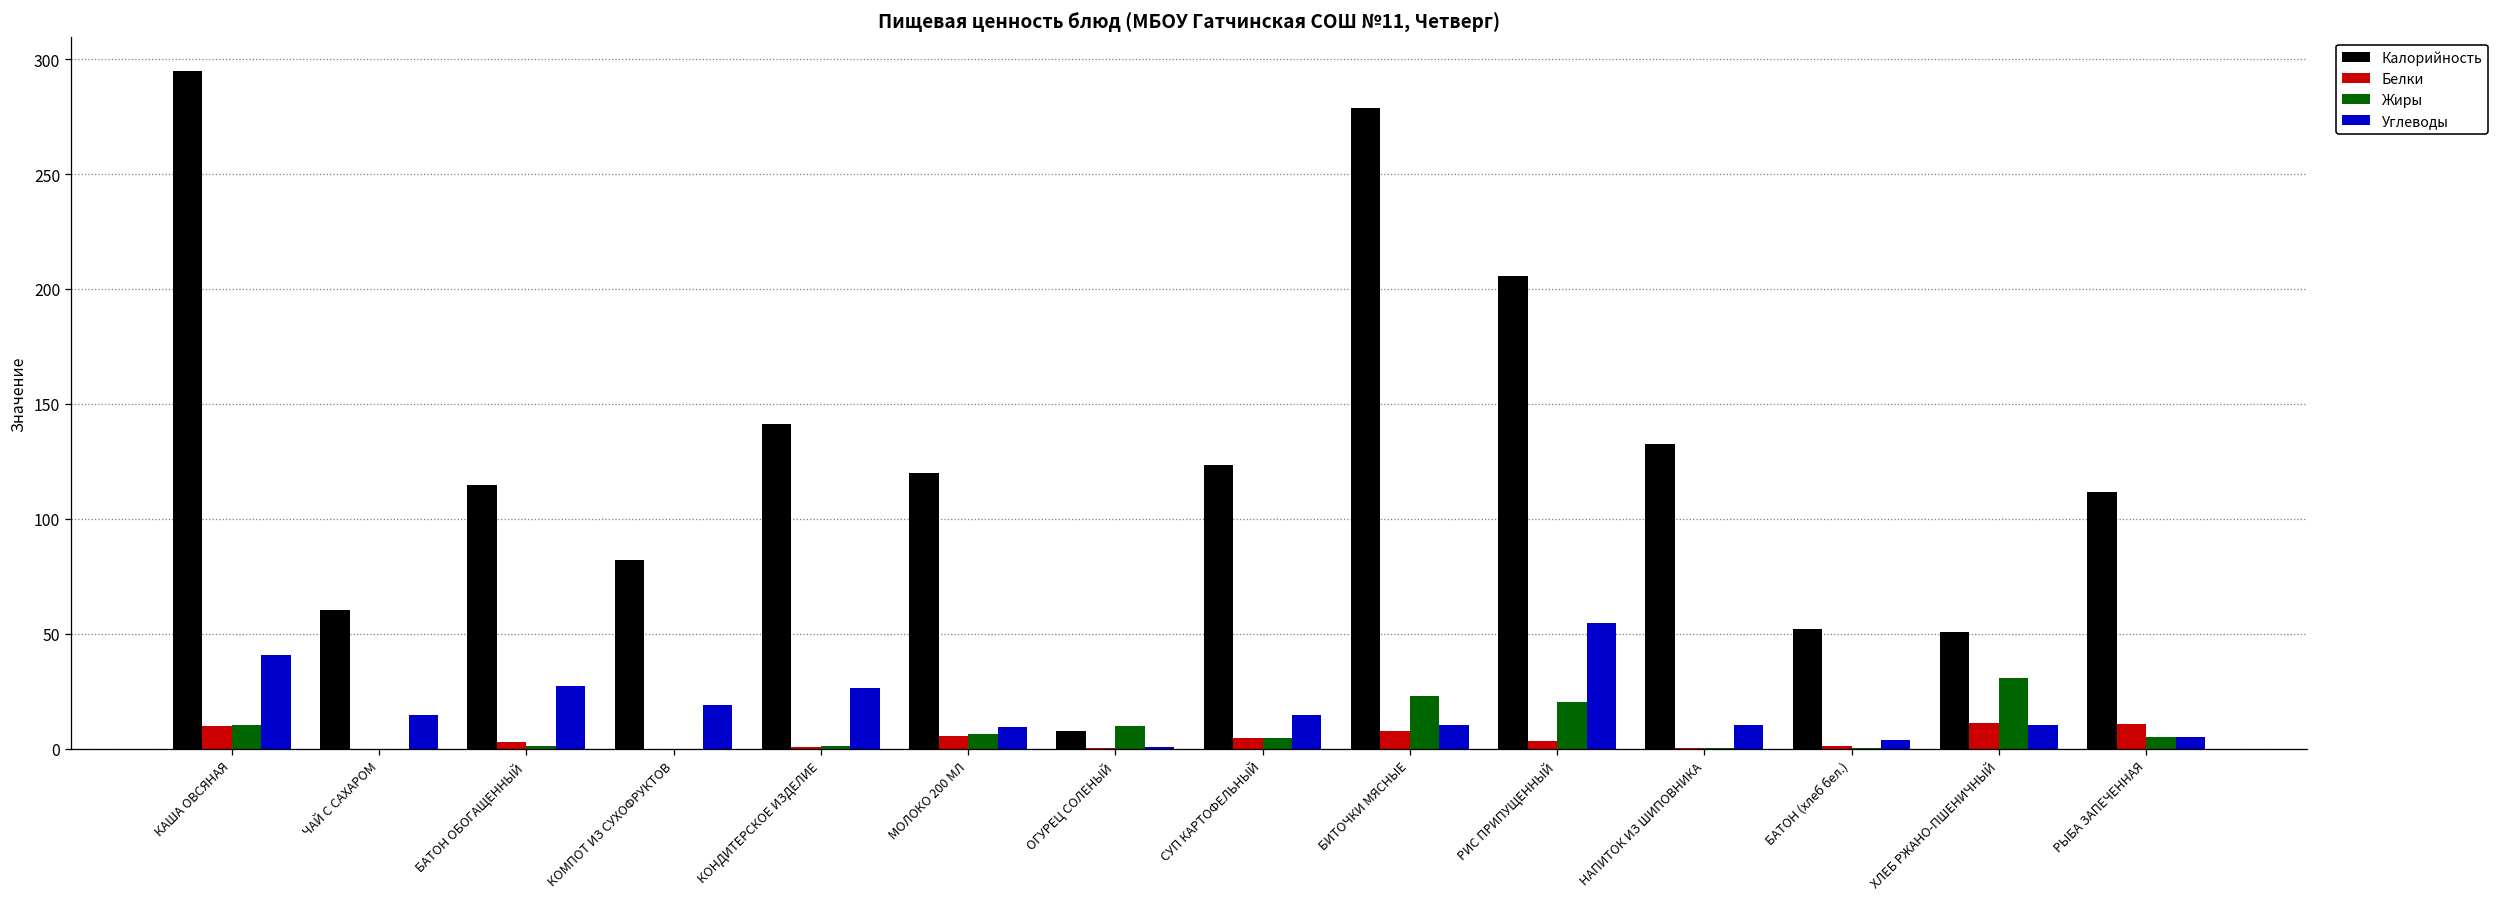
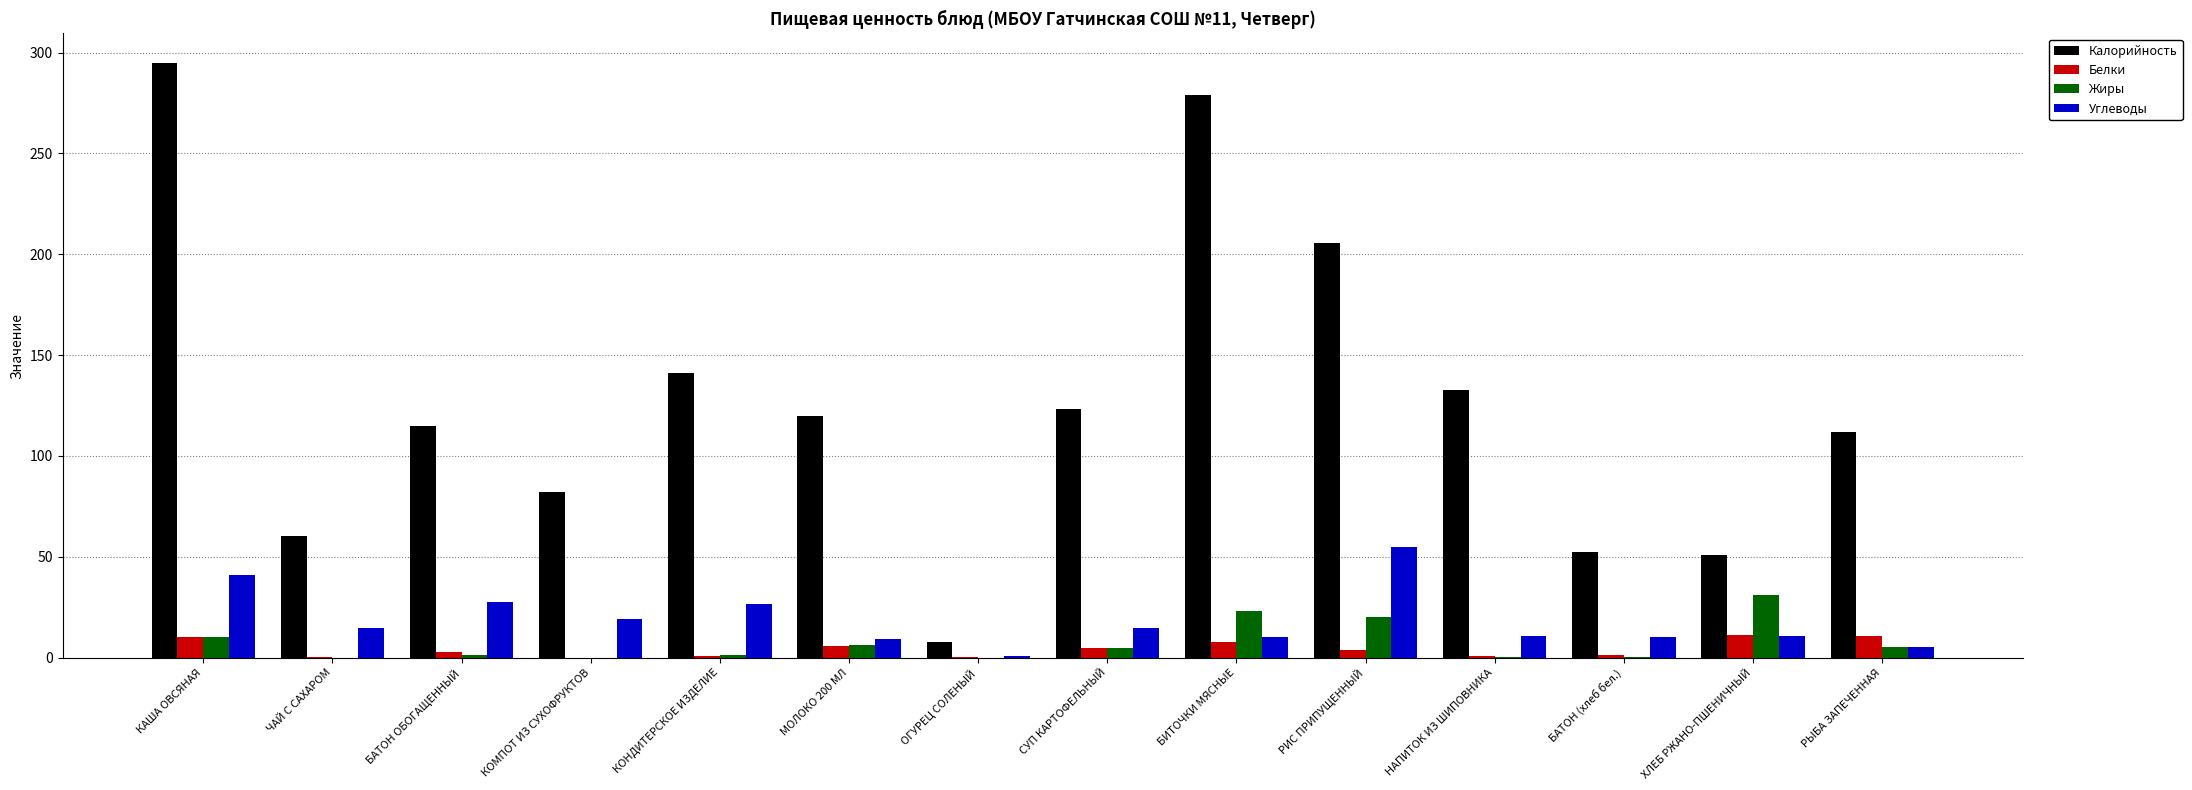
Жиры, ОГУРЕЦ СОЛЕНЫЙ: 10 -> 0
Углеводы, БАТОН (хлеб бел.): 4 -> 10
